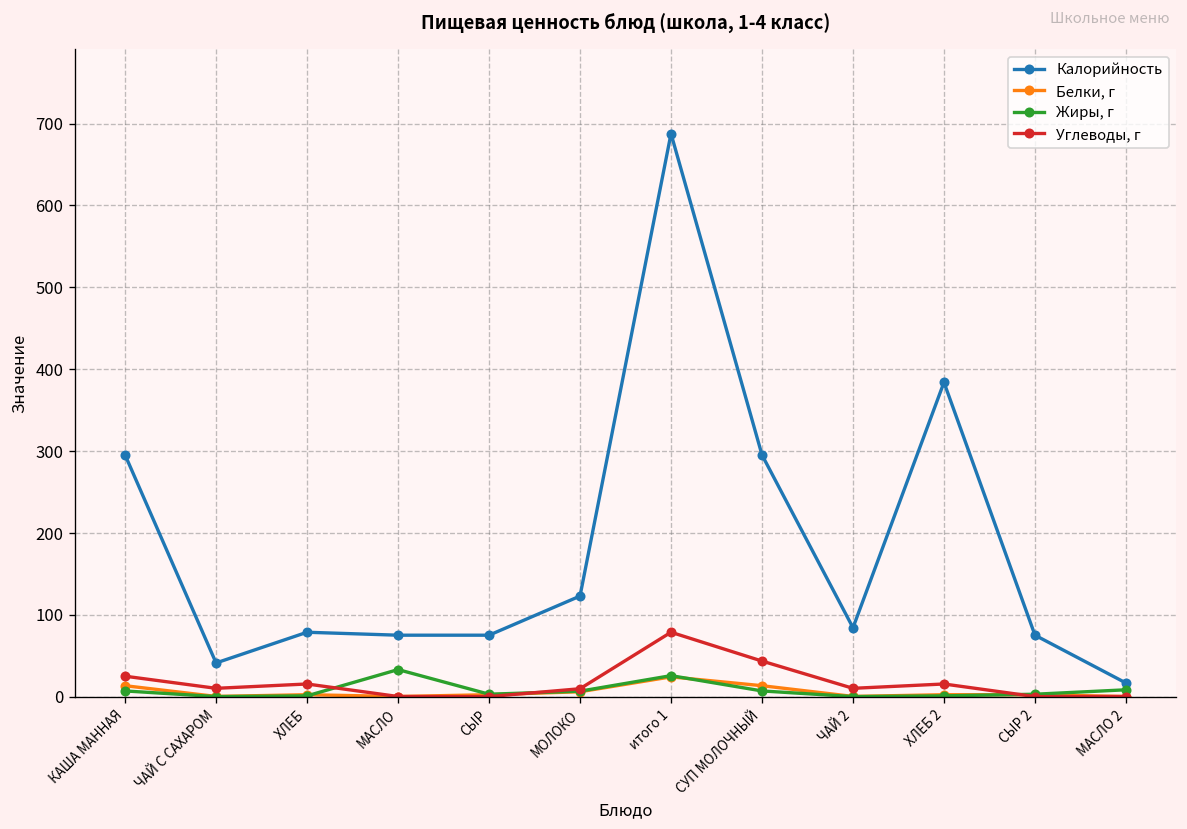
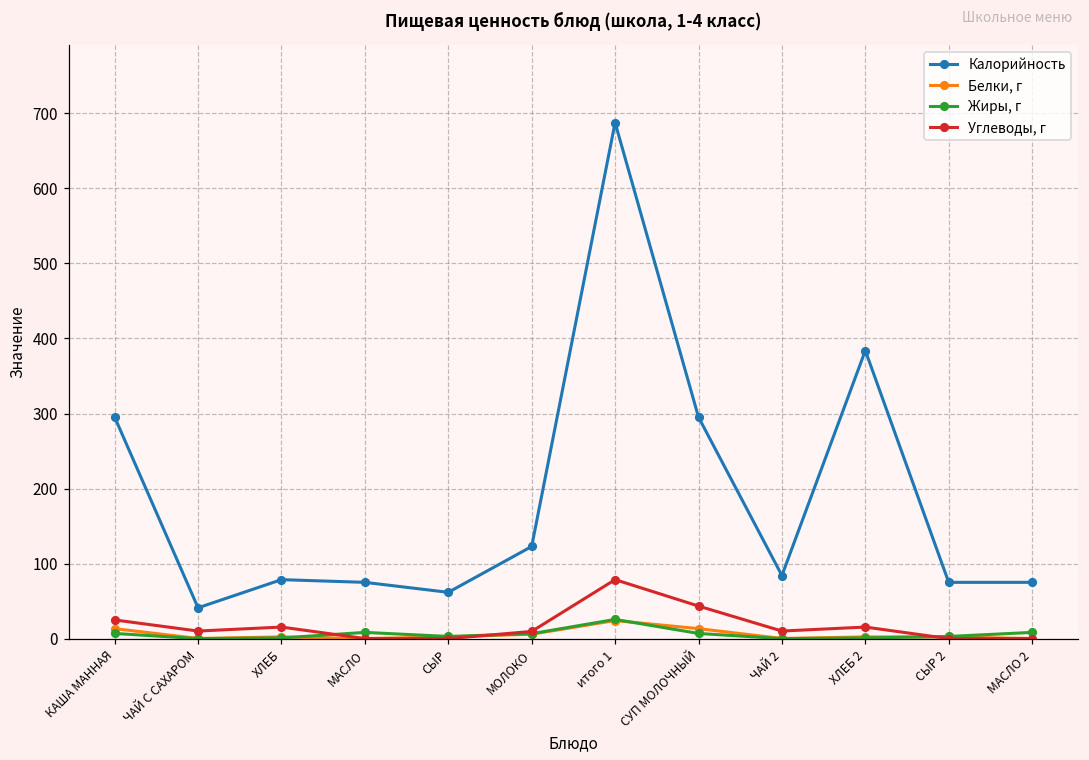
Жиры, г, МАСЛО: 30 -> 10
Калорийность, СЫР: 80 -> 60
Калорийность, МАСЛО 2: 20 -> 80
